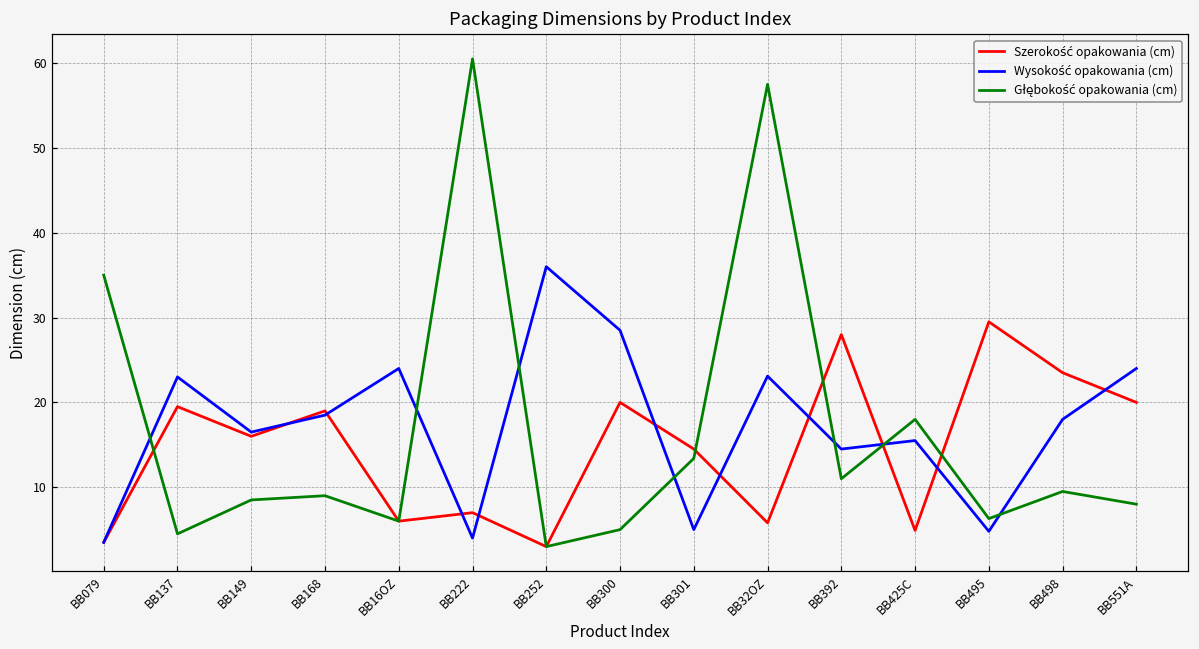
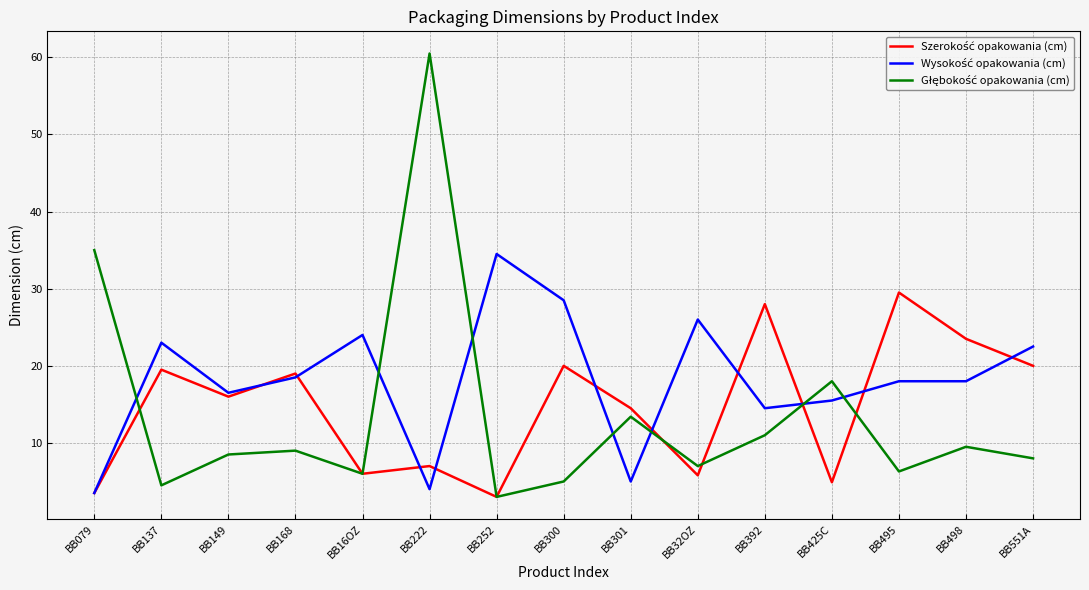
Wysokość opakowania (cm), BB252: 36 -> 35
Wysokość opakowania (cm), BB32OZ: 23 -> 26
Głębokość opakowania (cm), BB32OZ: 58 -> 7
Wysokość opakowania (cm), BB495: 5 -> 18
Wysokość opakowania (cm), BB551A: 24 -> 23
